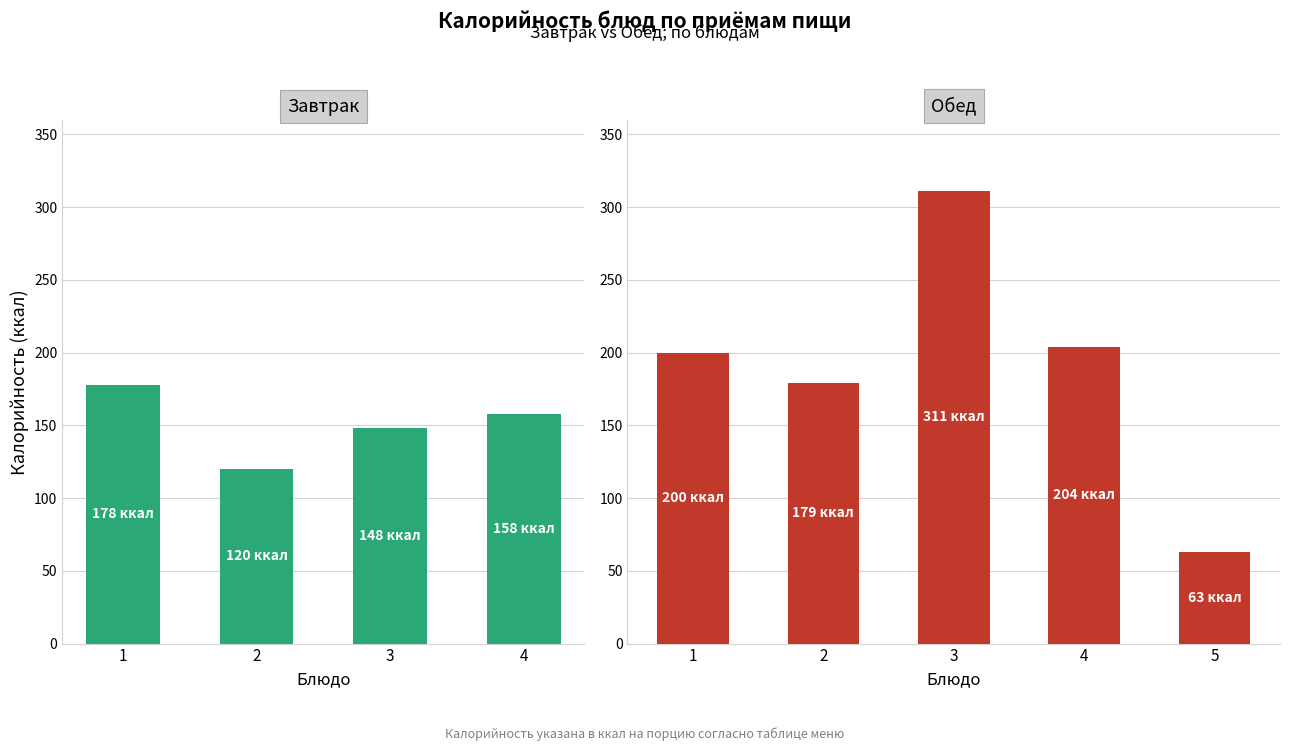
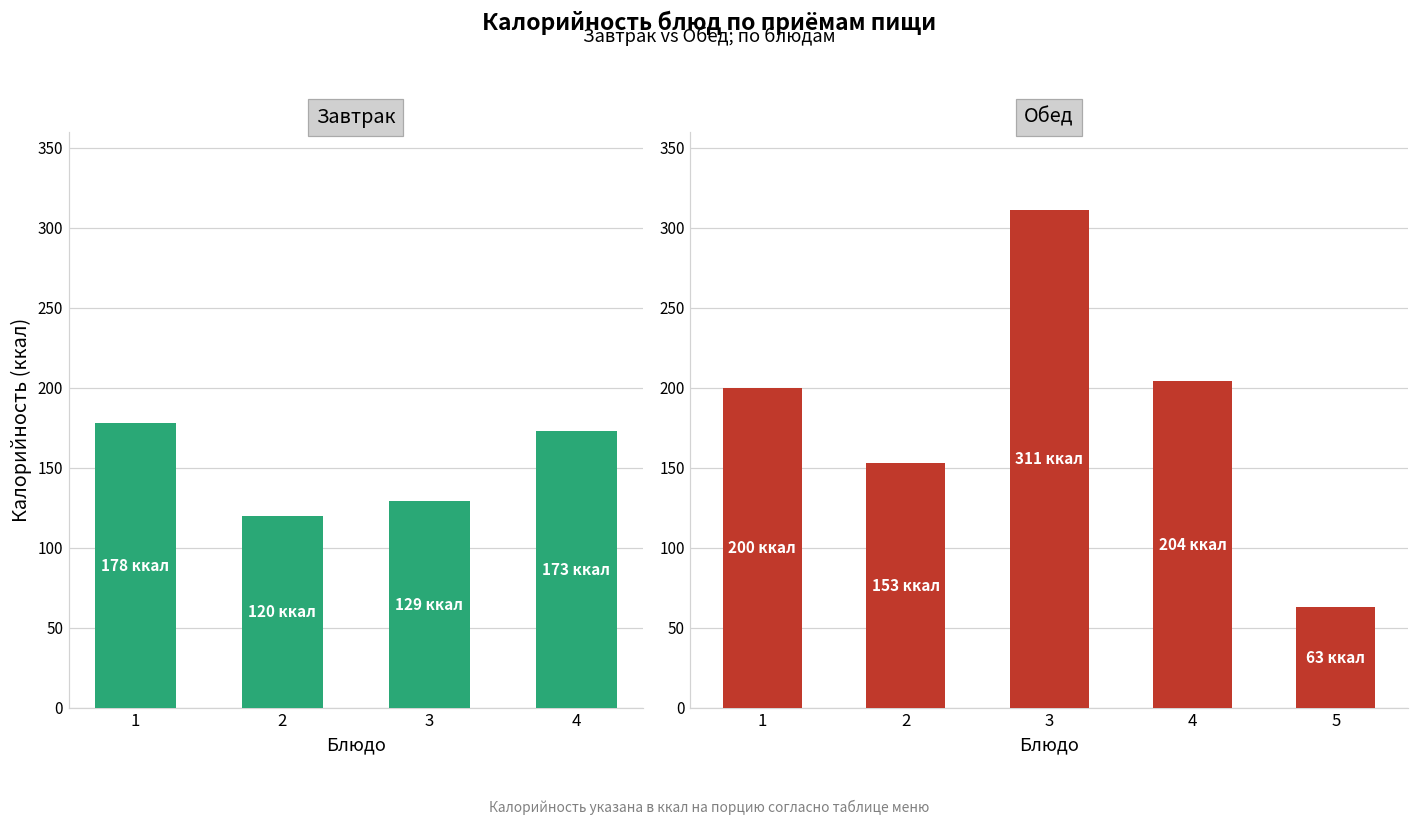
Завтрак, 3: 148 -> 129
Завтрак, 4: 158 -> 173
Обед, 2: 179 -> 153
